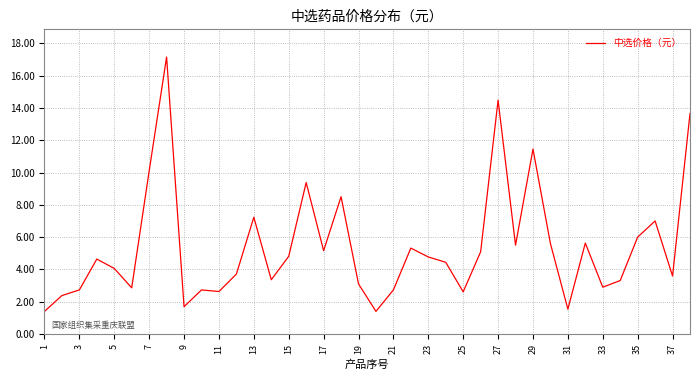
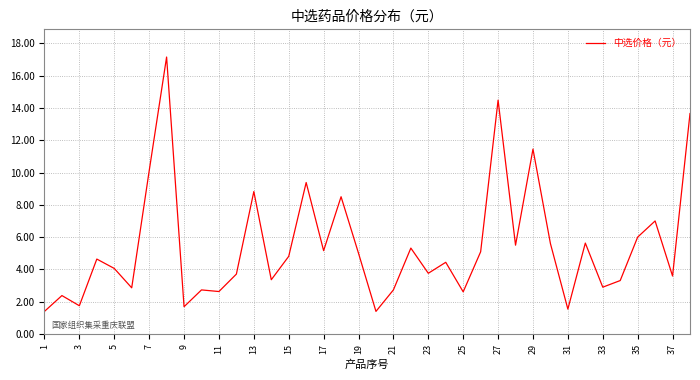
3: 2.7 -> 1.8
13: 7.2 -> 8.8
19: 3.1 -> 5.0
23: 4.8 -> 3.8
